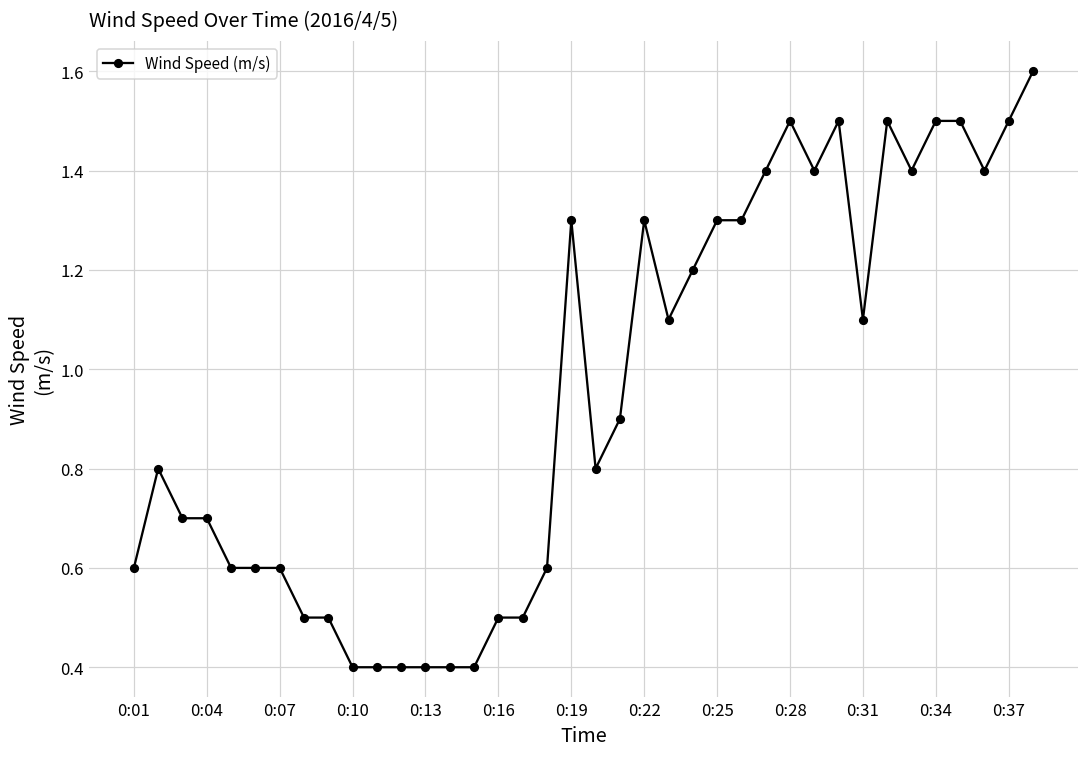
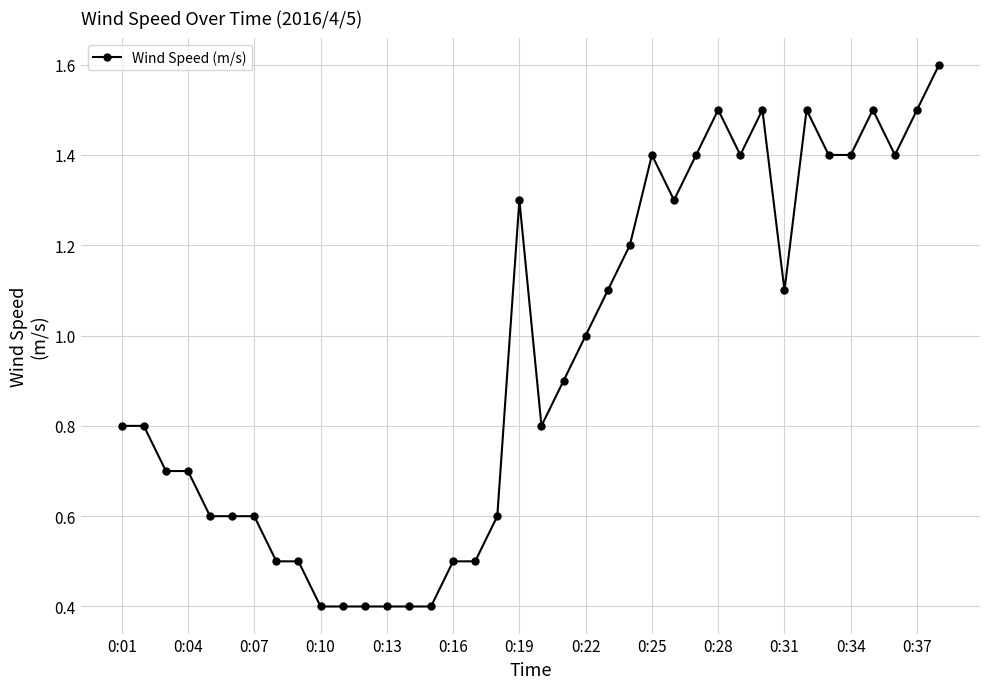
0:01: 0.6 -> 0.8
0:22: 1.3 -> 1.0
0:25: 1.3 -> 1.4
0:34: 1.5 -> 1.4
